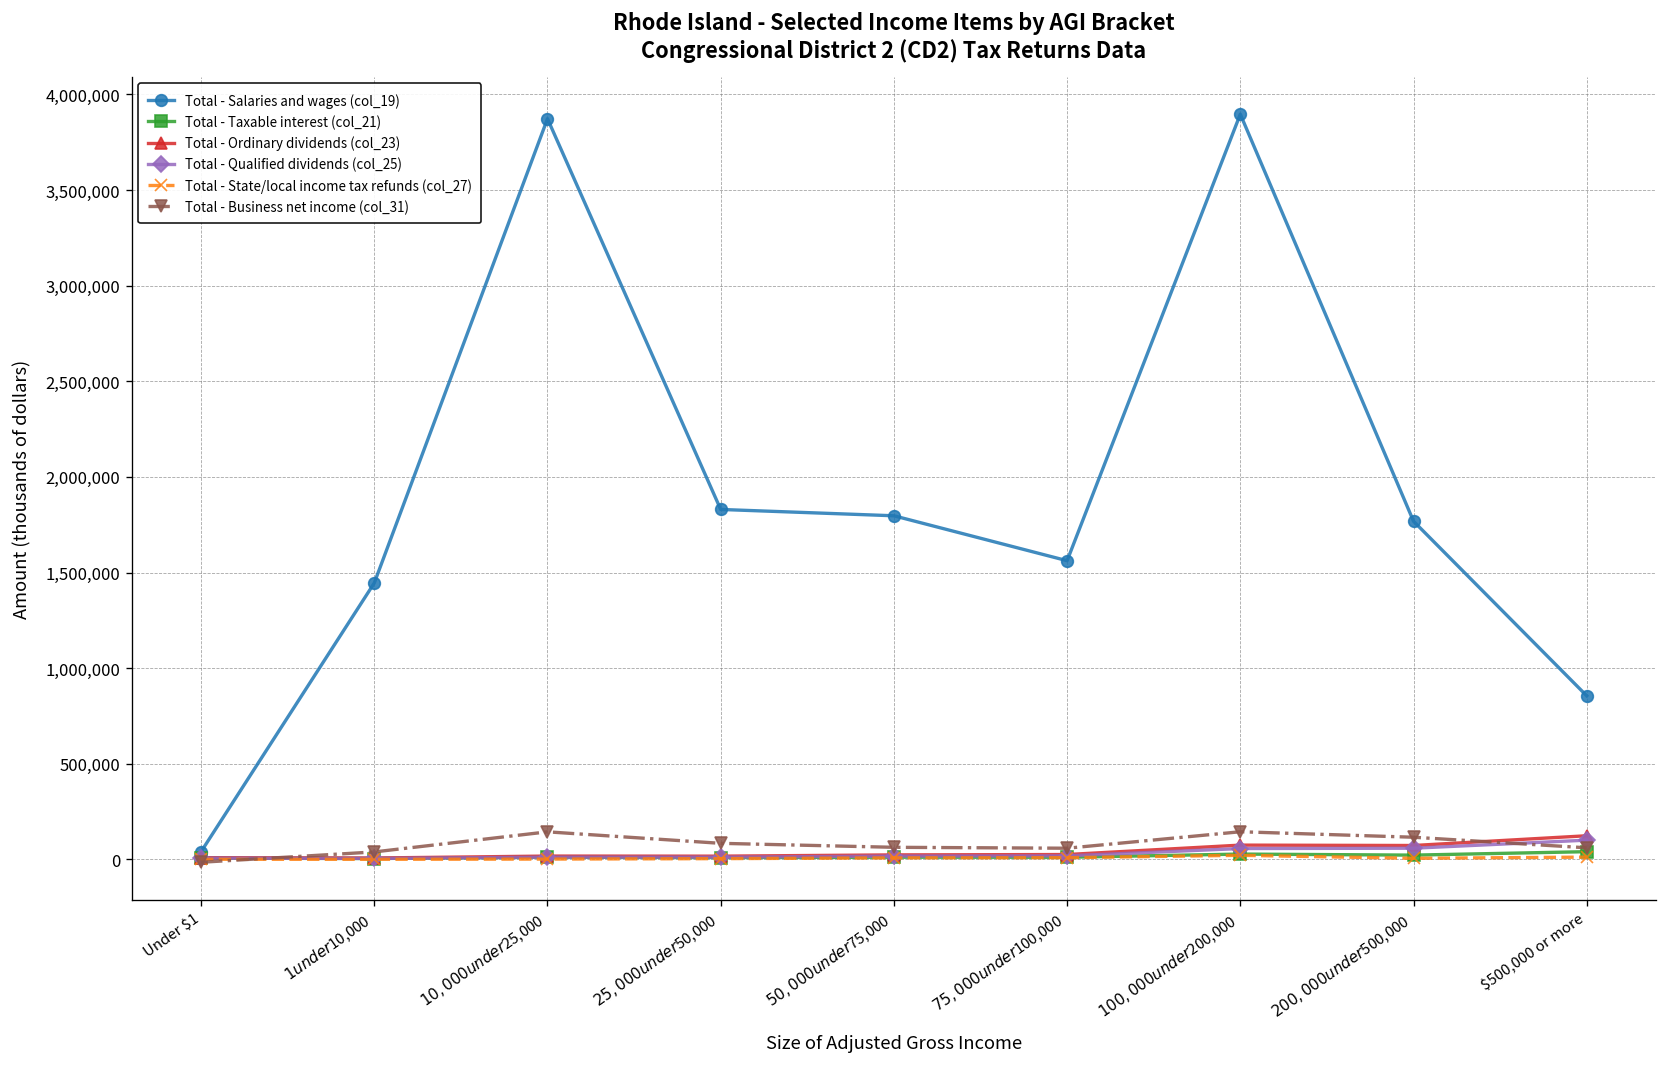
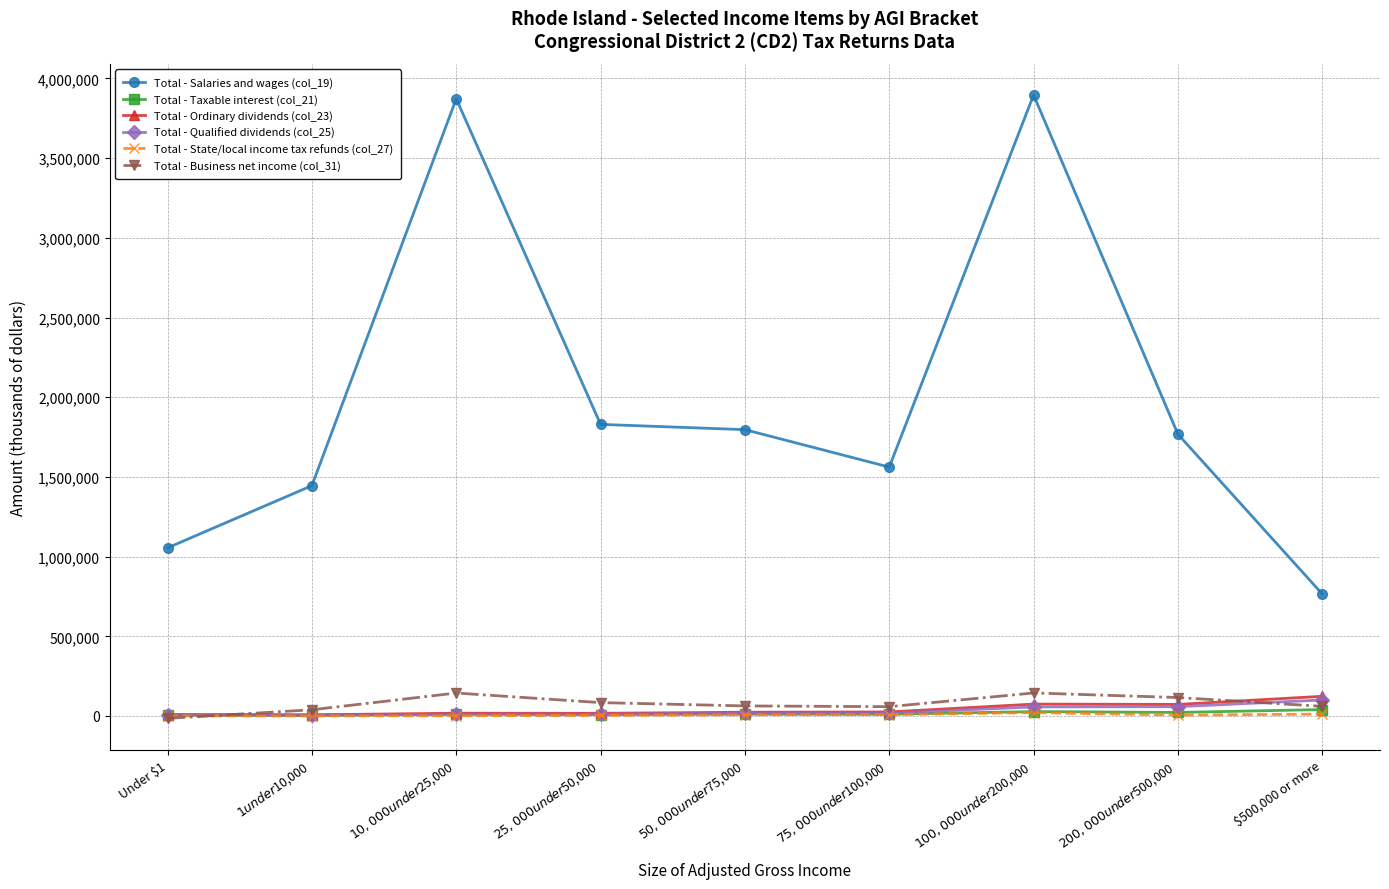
Total - Salaries and wages (col_19), Under $1: 40,000 -> 1,060,000
Total - Salaries and wages (col_19), $500,000 or more: 860,000 -> 770,000
